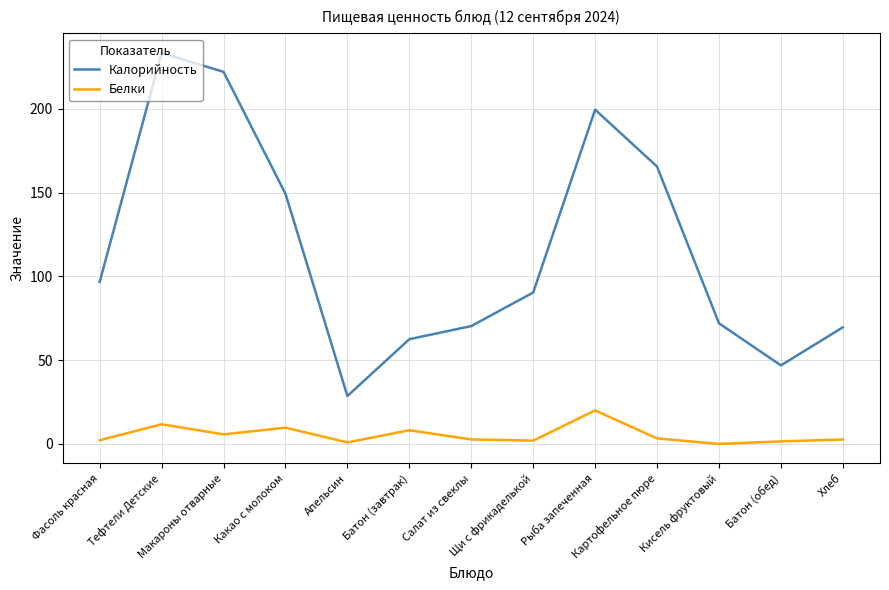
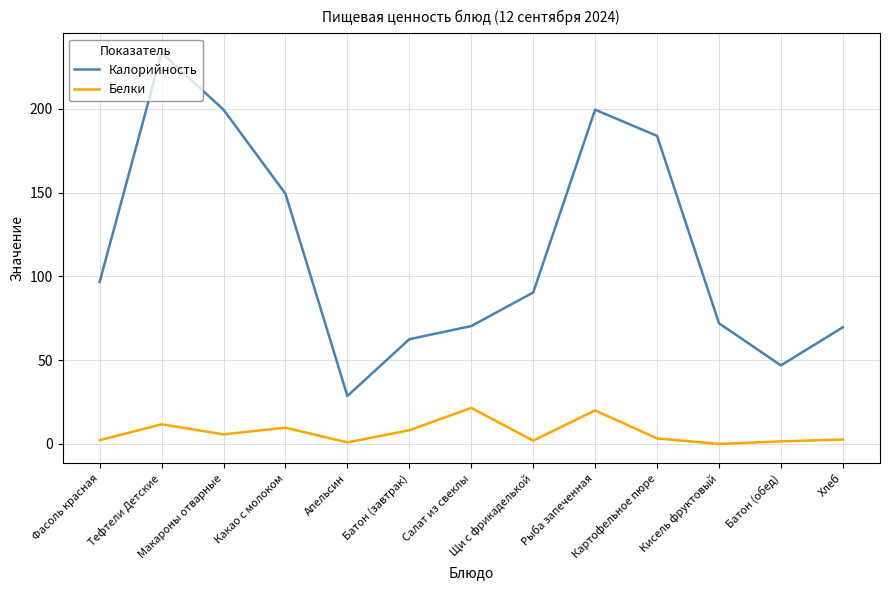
Калорийность, Макароны отварные: 222 -> 199
Белки, Салат из свеклы: 3 -> 22
Калорийность, Картофельное пюре: 166 -> 184
